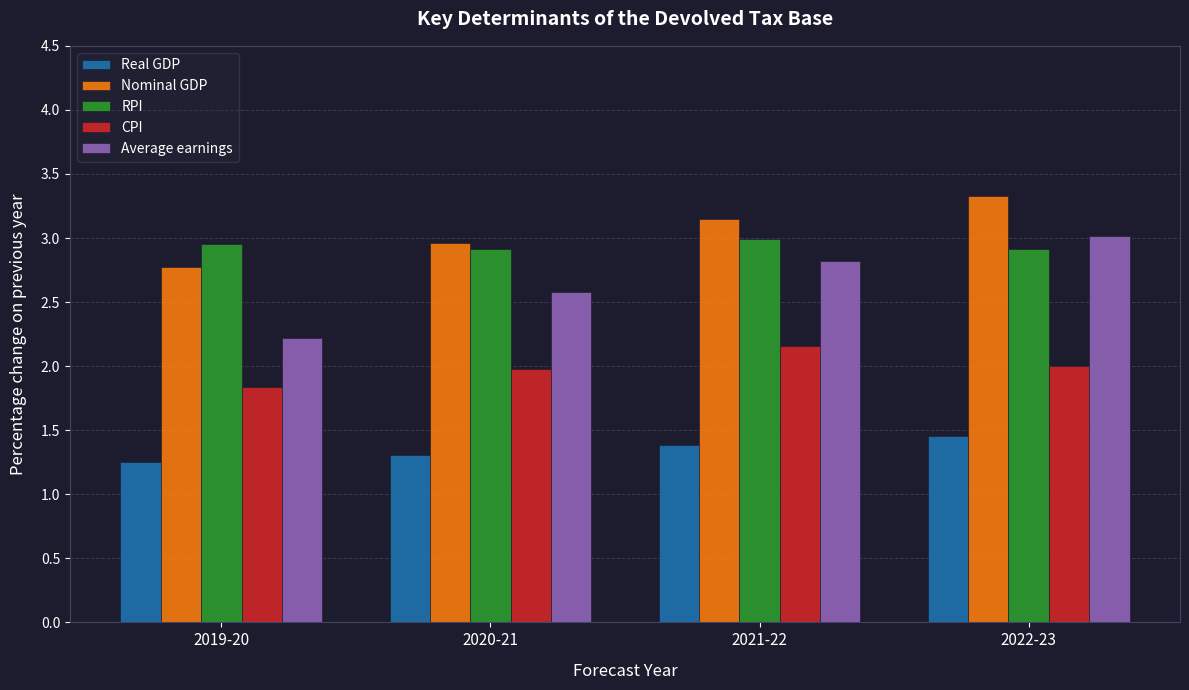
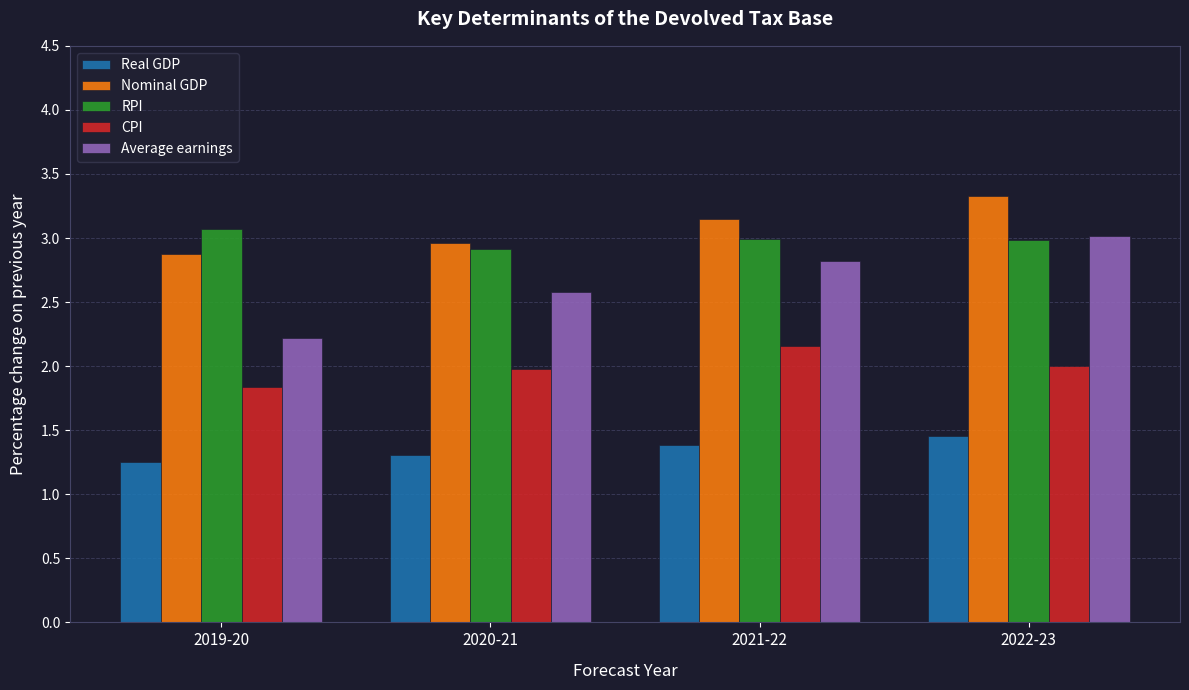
Nominal GDP, 2019-20: 2.78 -> 2.88
RPI, 2019-20: 2.95 -> 3.07
RPI, 2022-23: 2.91 -> 2.99
